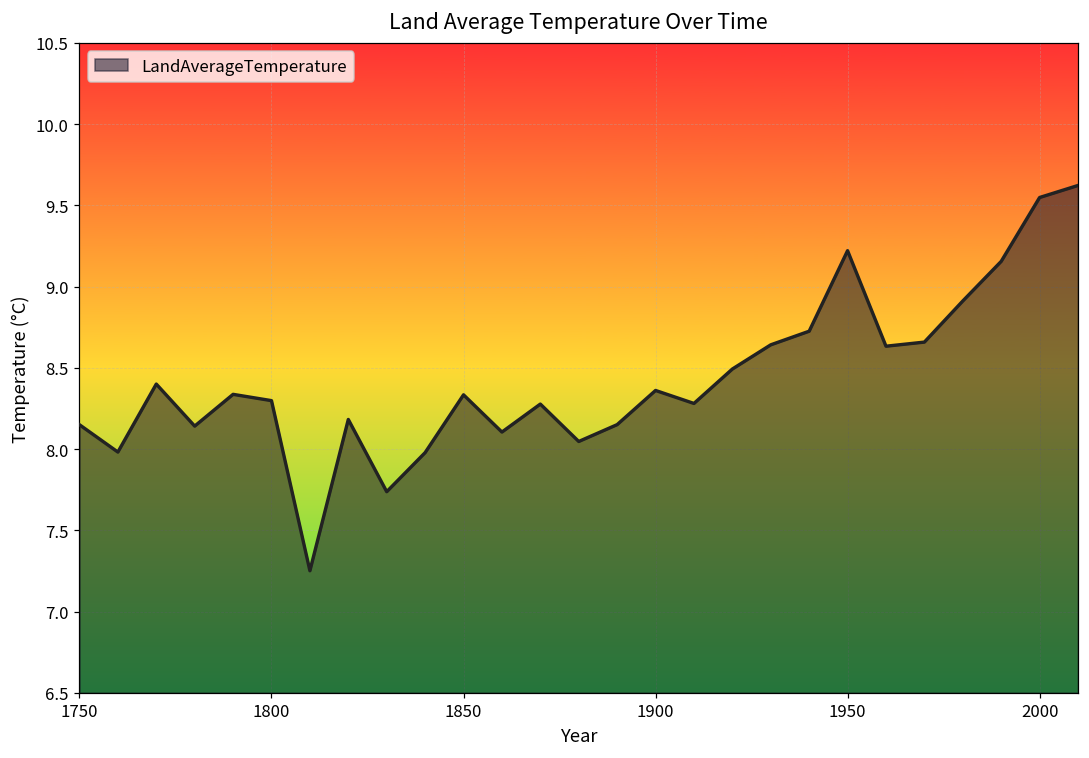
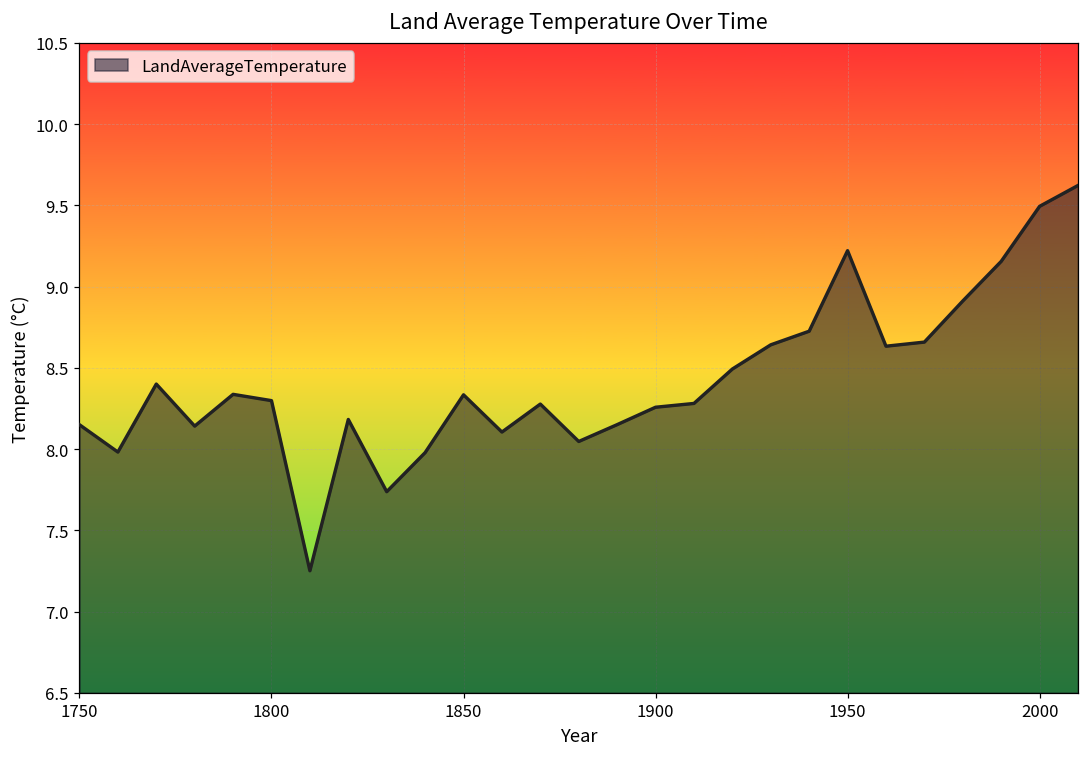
1900: 8.36 -> 8.26
2000: 9.55 -> 9.49
